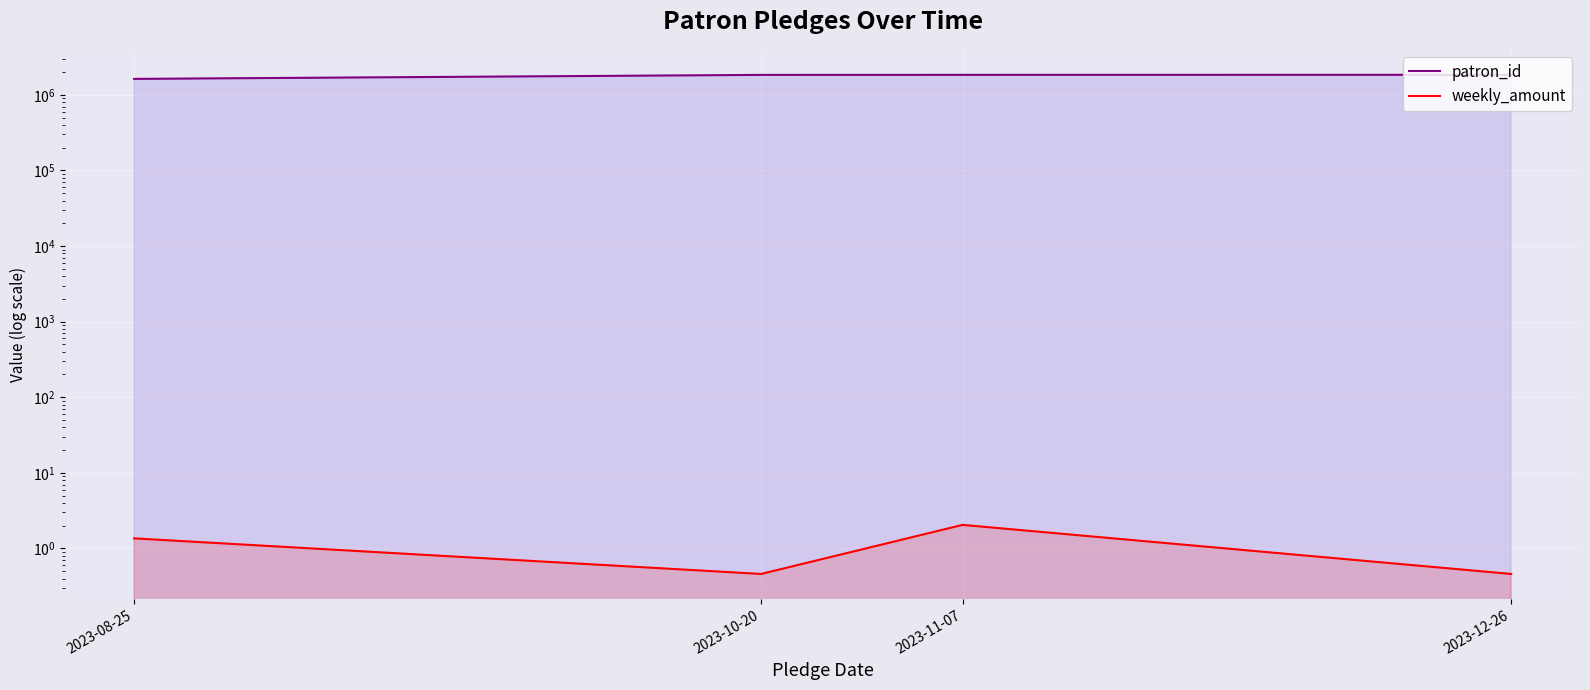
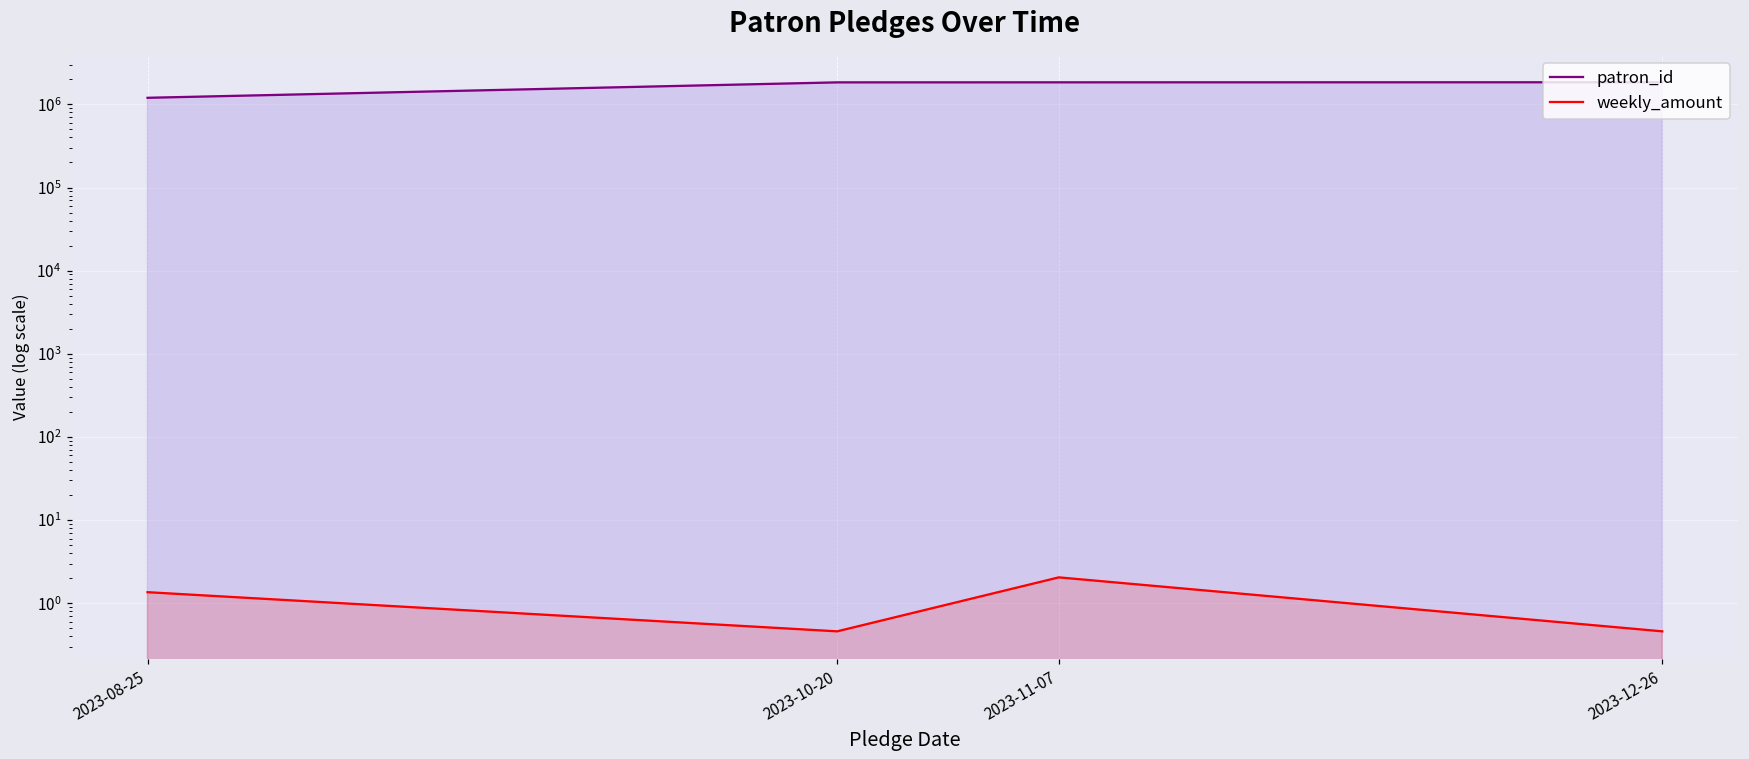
patron_id, 2023-08-25: 1600000 -> 1200000
